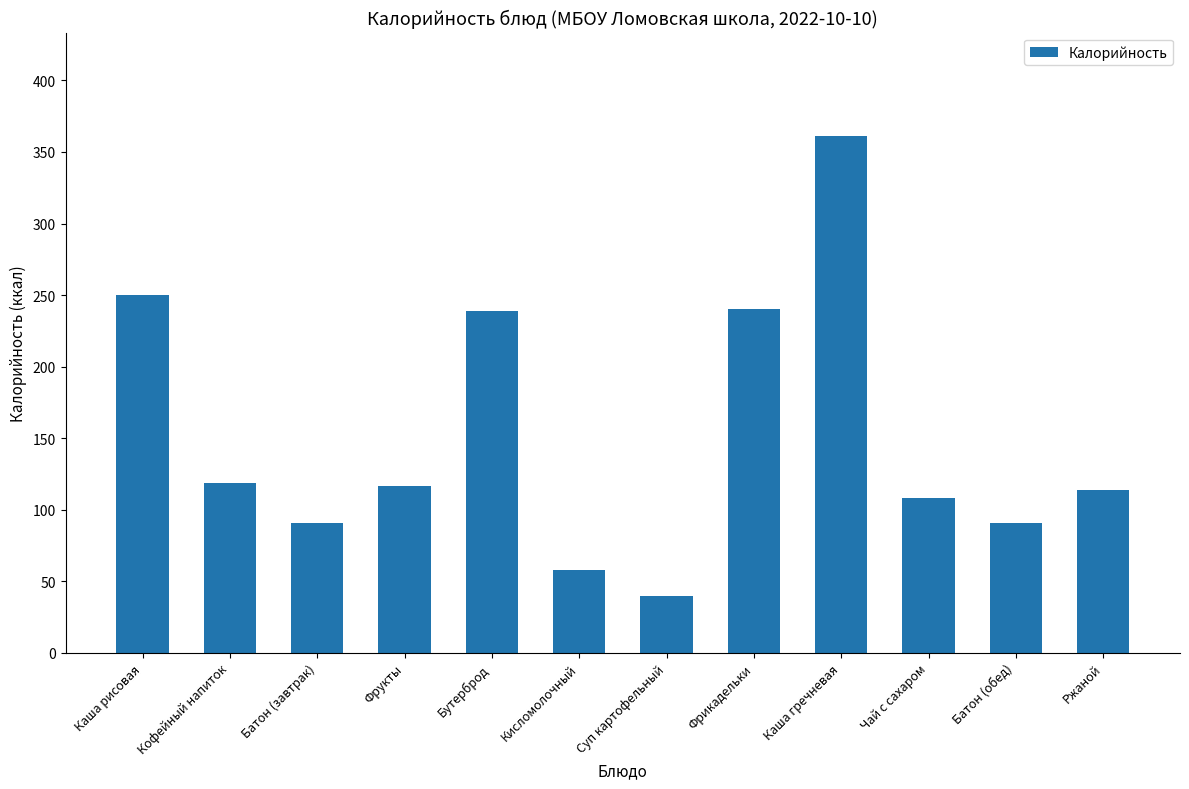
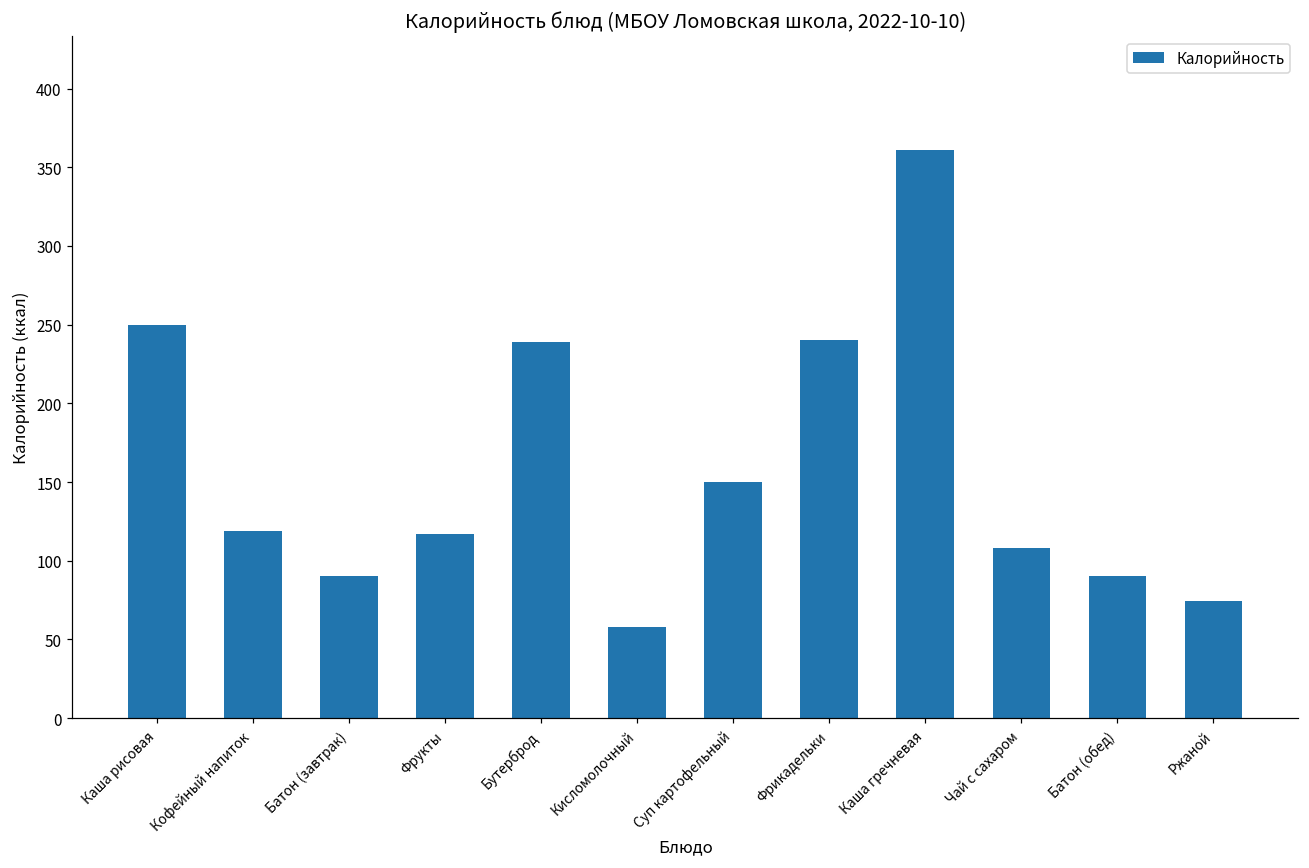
Суп картофельный: 39 -> 150
Ржаной: 114 -> 74
